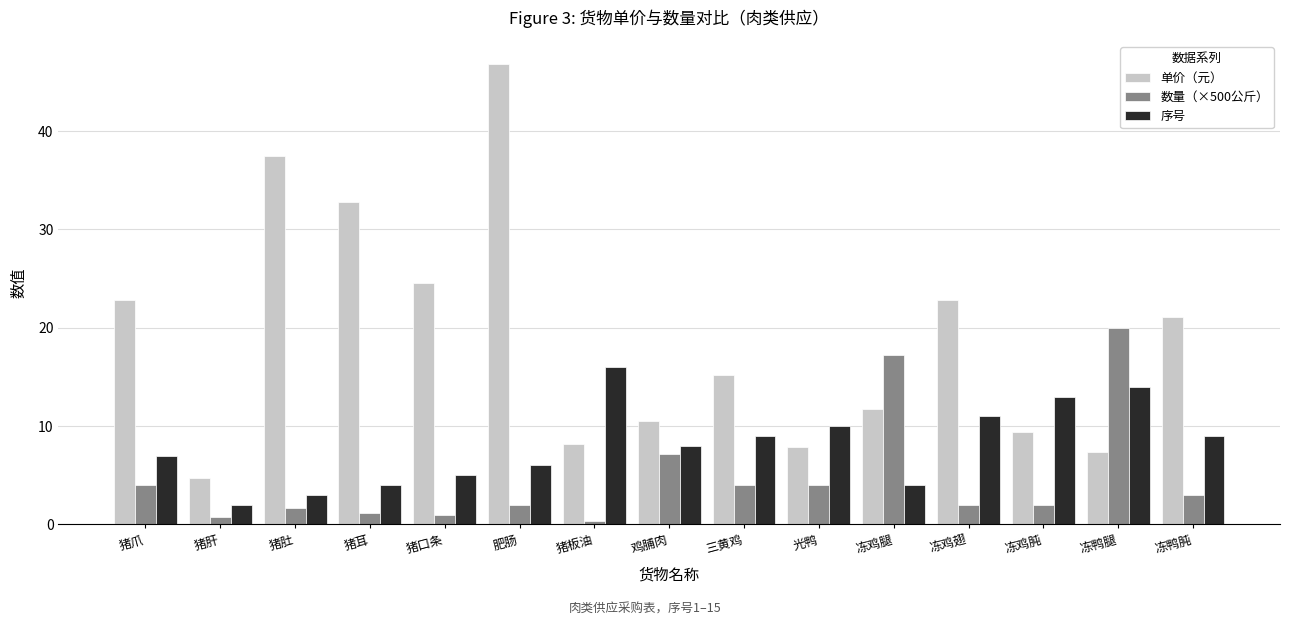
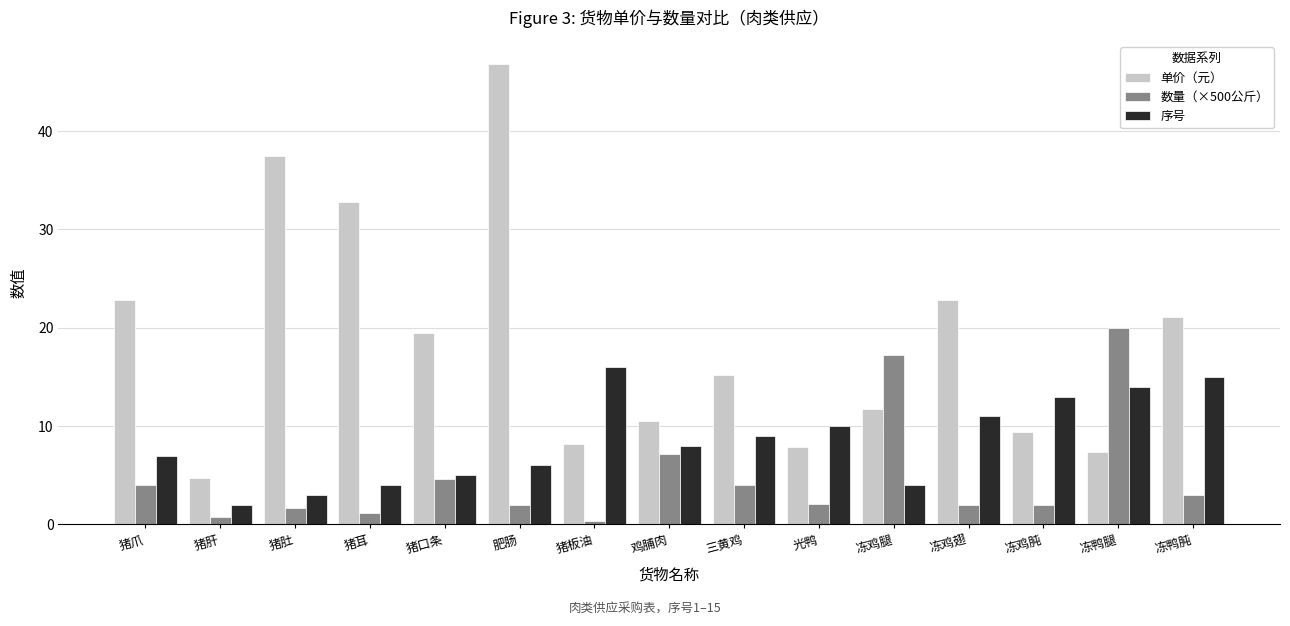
单价（元）, 猪口条: 25 -> 20
数量（×500公斤）, 猪口条: 1 -> 5
数量（×500公斤）, 光鸭: 4 -> 2
序号, 冻鸭肫: 9 -> 15
